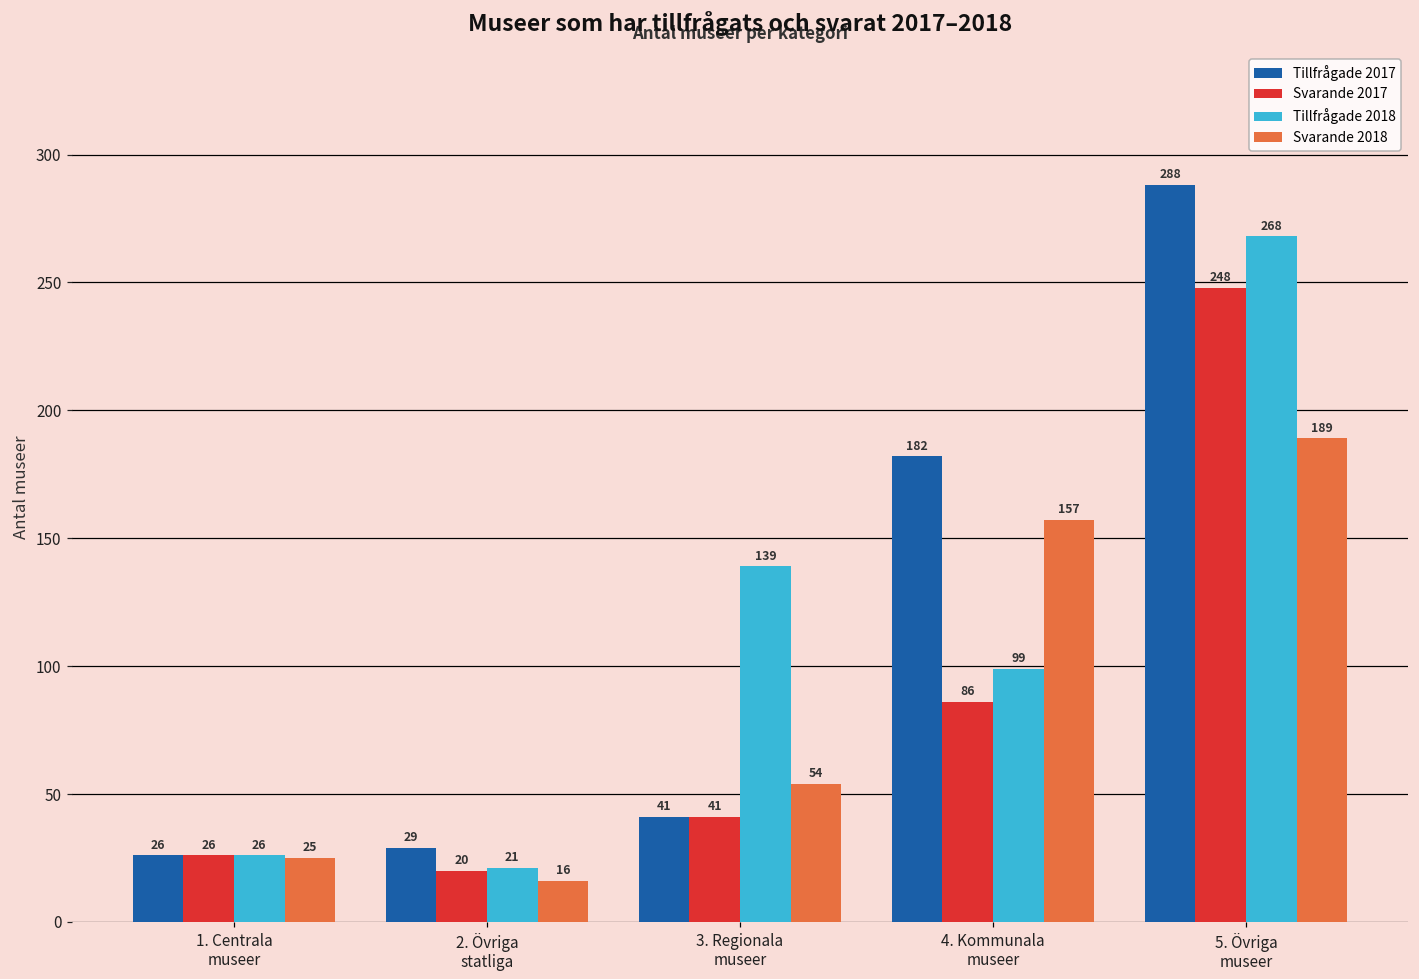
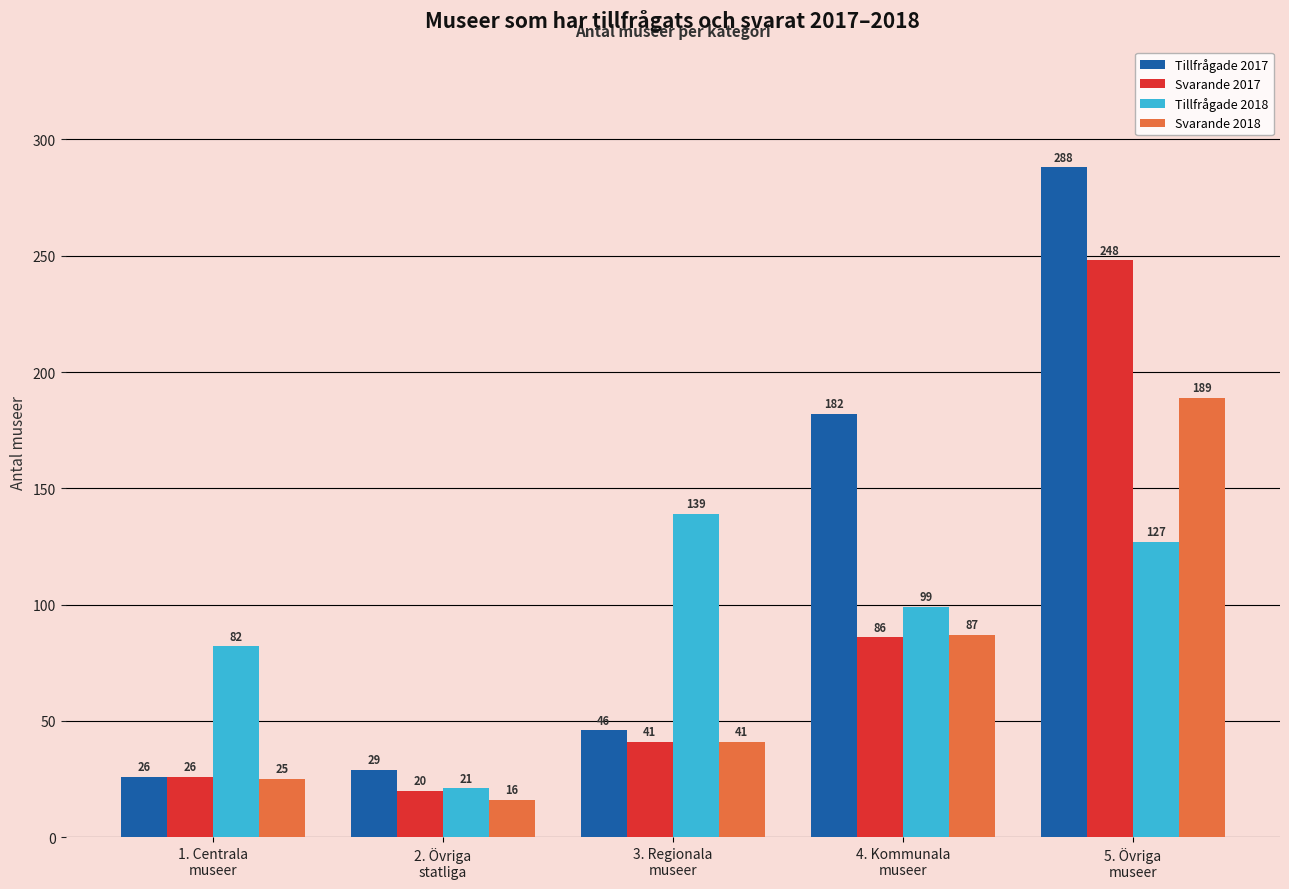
Tillfrågade 2018, 1. Centrala museer: 26 -> 82
Tillfrågade 2017, 3. Regionala museer: 41 -> 46
Svarande 2018, 3. Regionala museer: 54 -> 41
Svarande 2018, 4. Kommunala museer: 157 -> 87
Tillfrågade 2018, 5. Övriga museer: 268 -> 127
